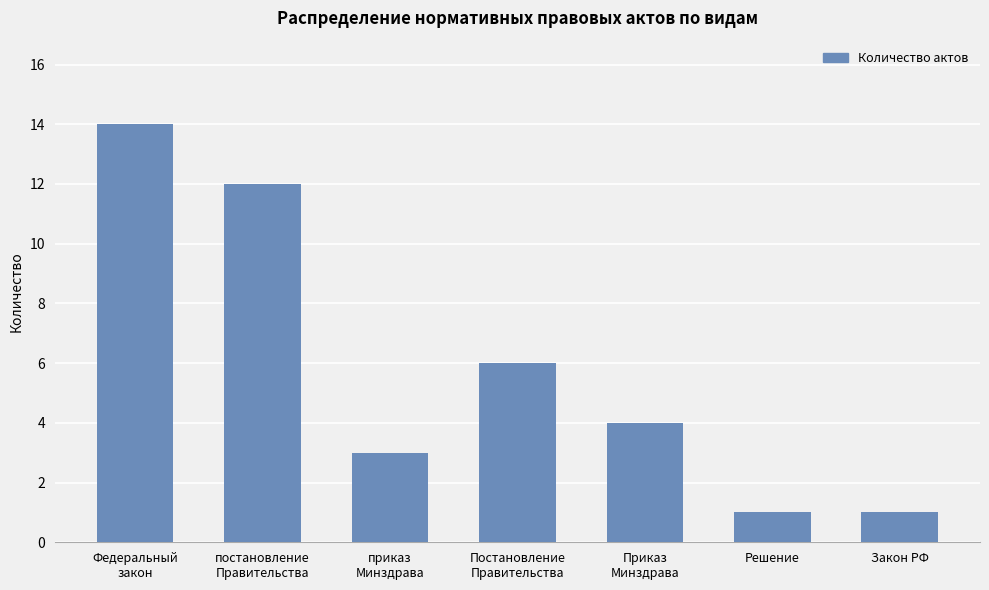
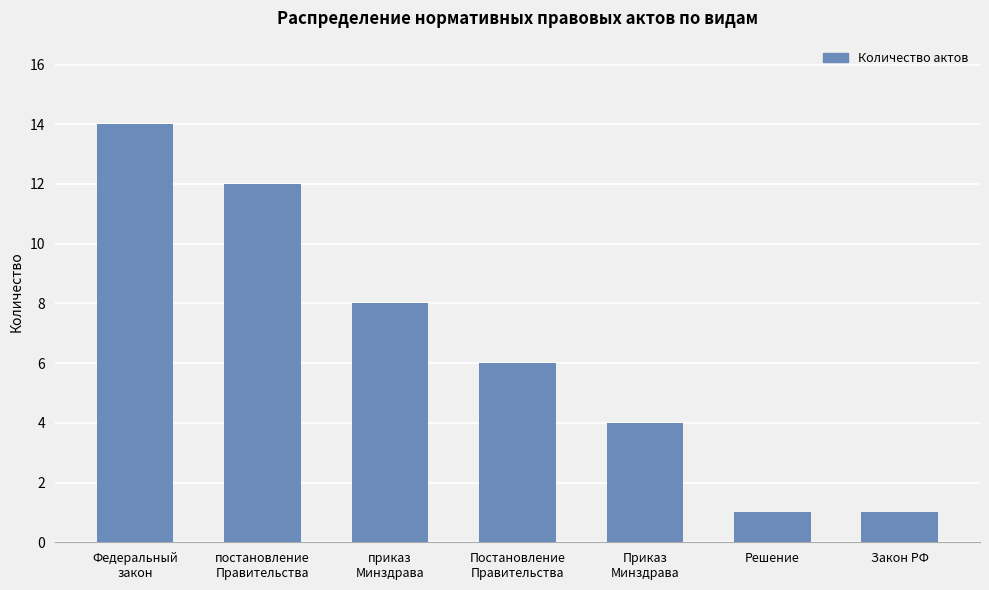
приказ Минздрава: 3 -> 8
